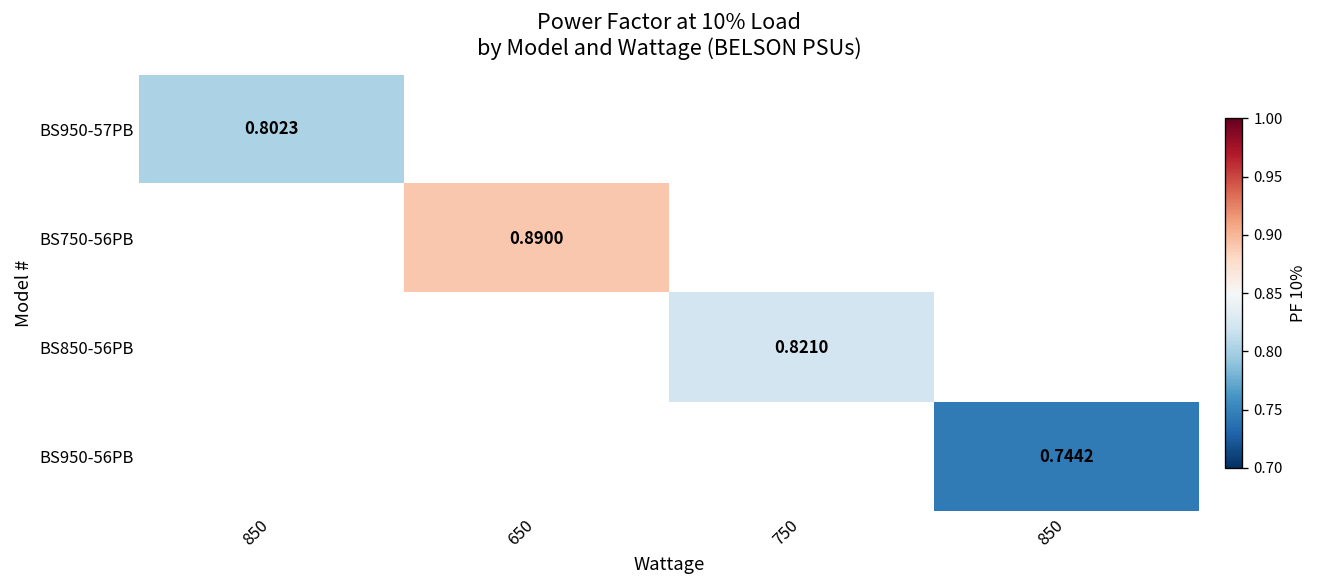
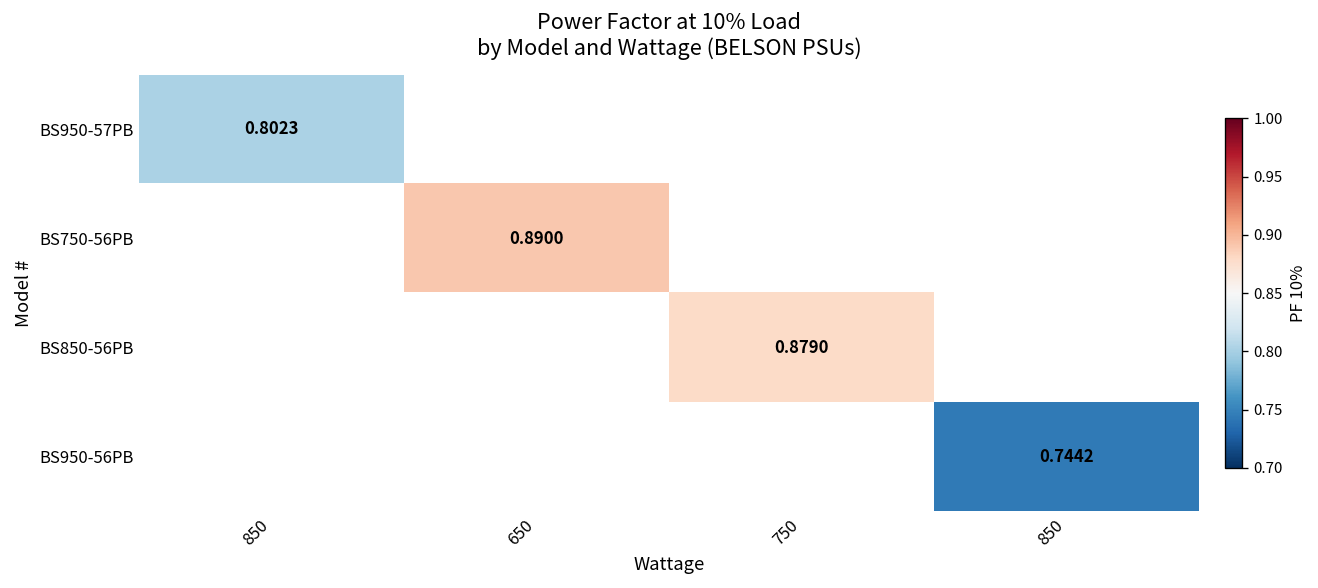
BS850-56PB, 750: 0.8210 -> 0.8790
